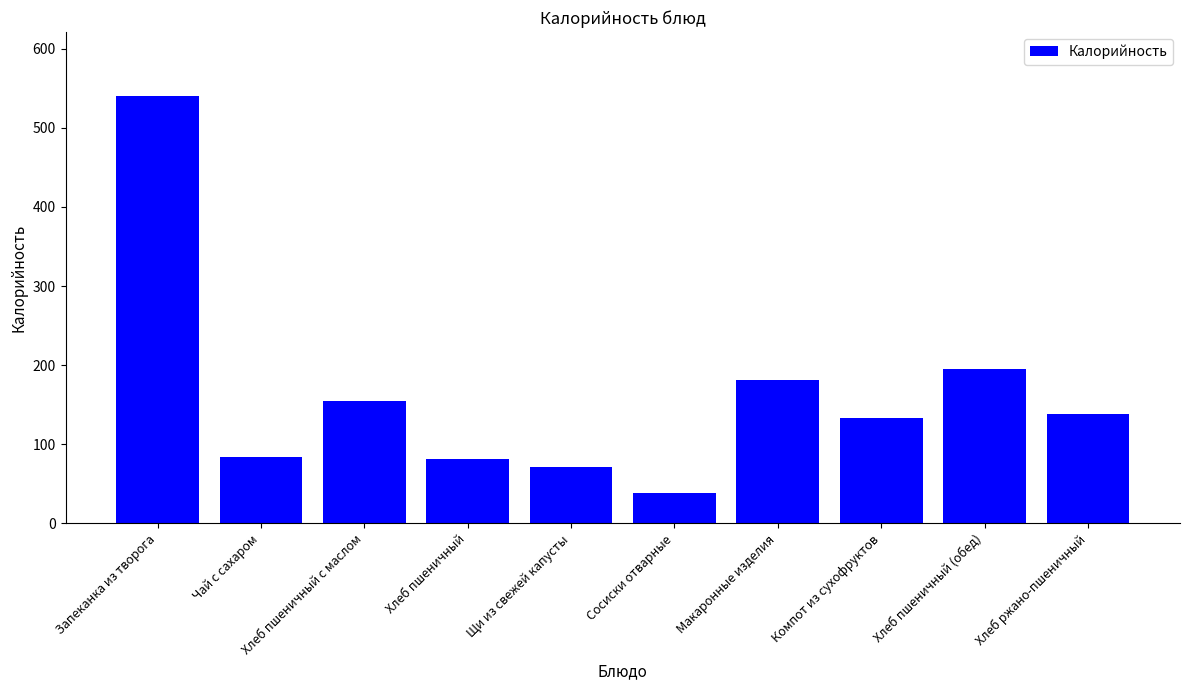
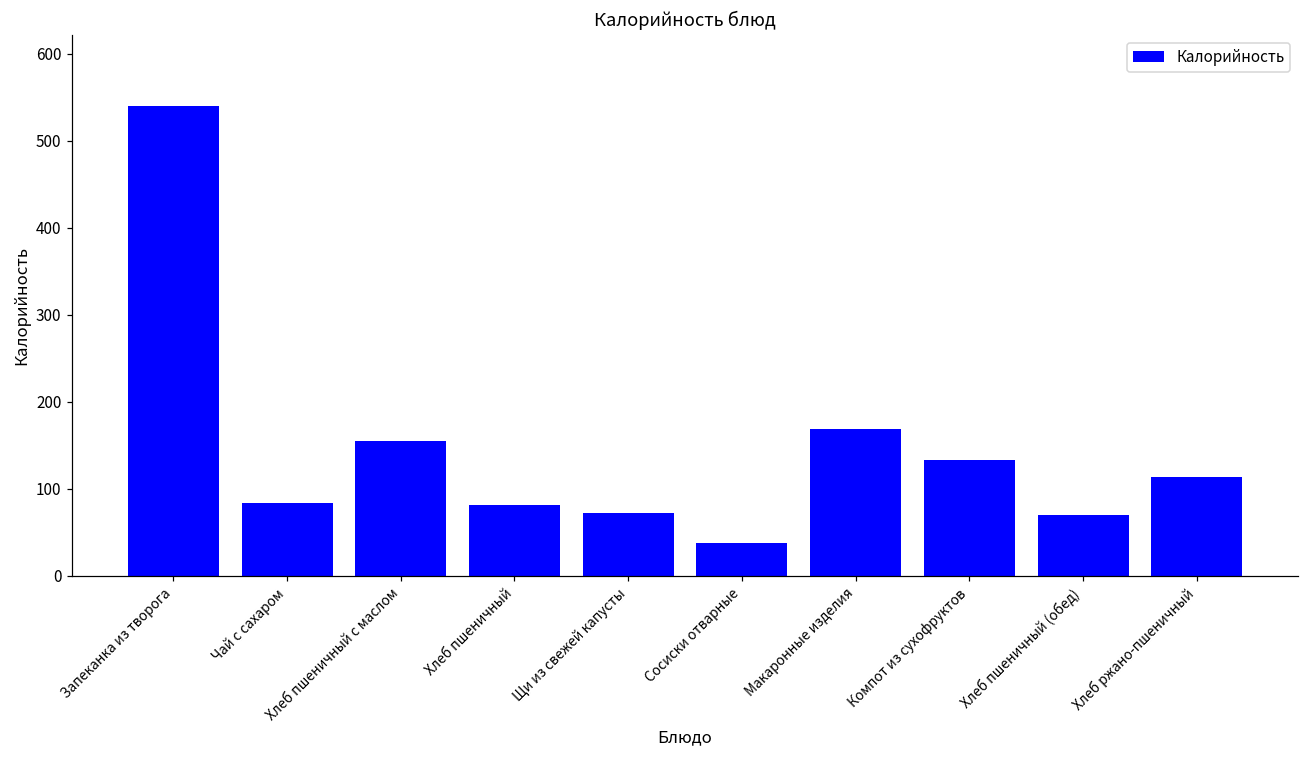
Макаронные изделия: 180 -> 170
Хлеб пшеничный (обед): 190 -> 70
Хлеб ржано-пшеничный: 140 -> 110
